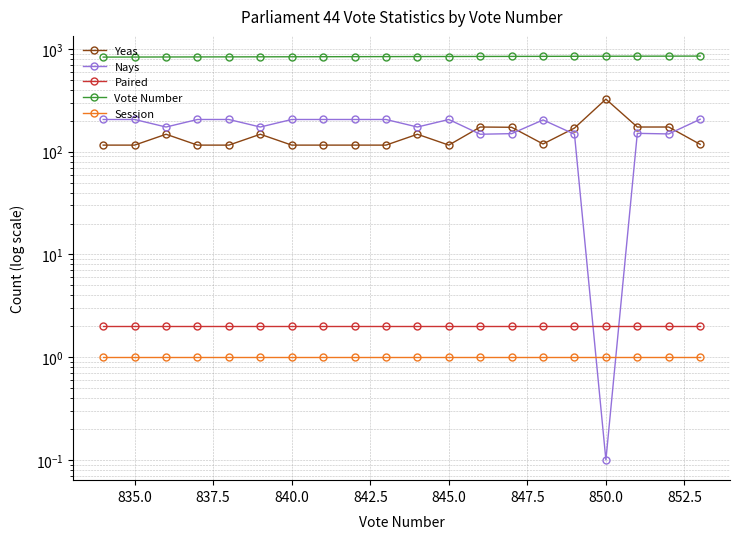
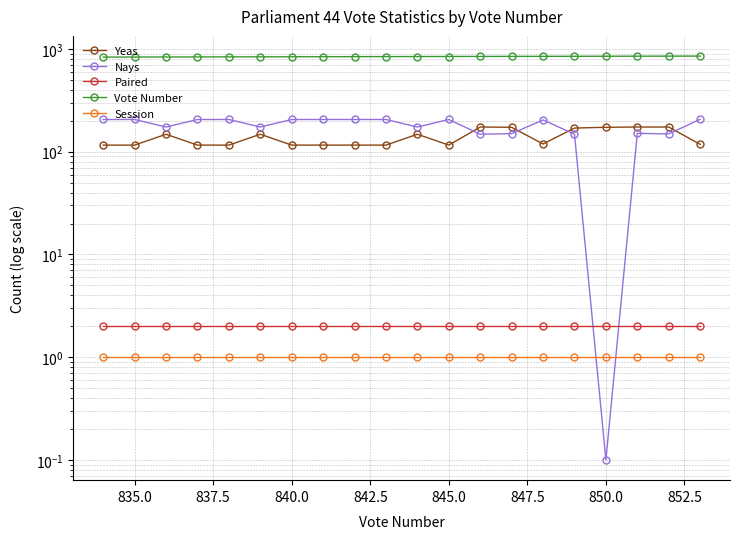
Yeas, 850.0: 330 -> 170
